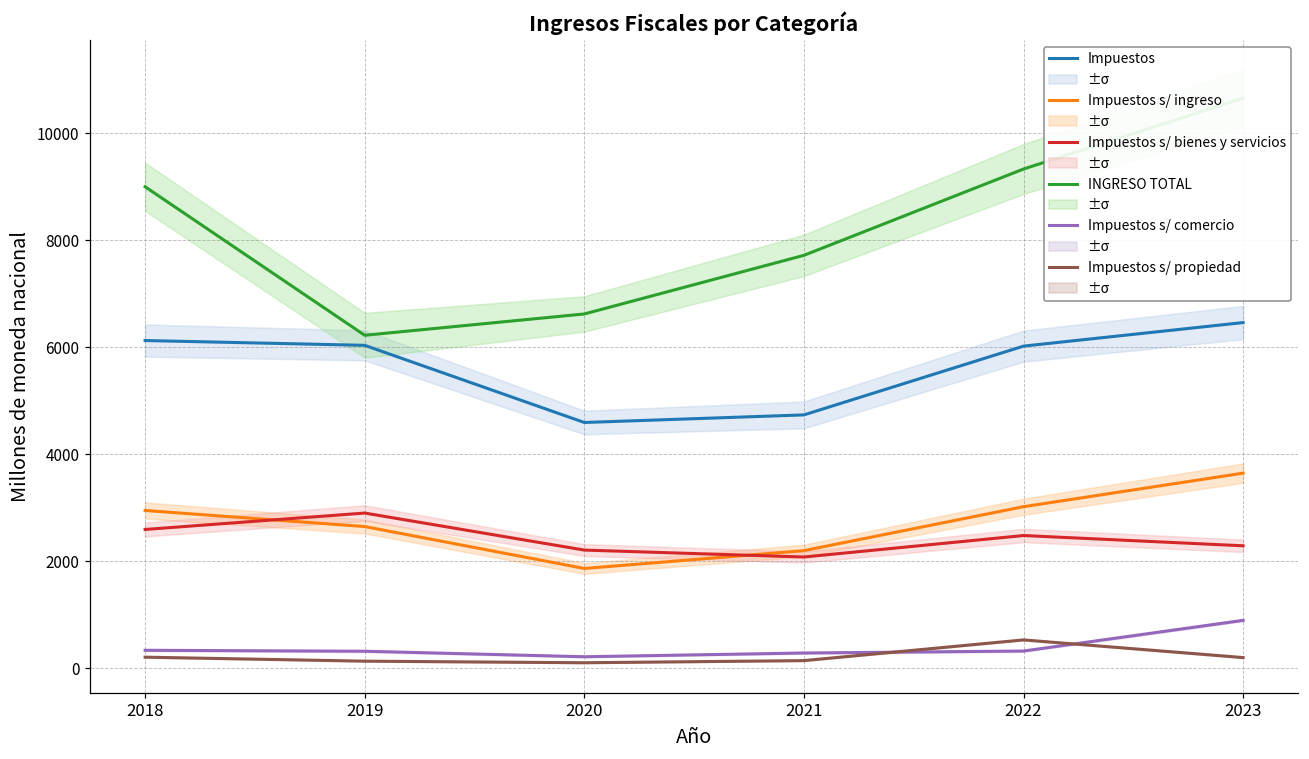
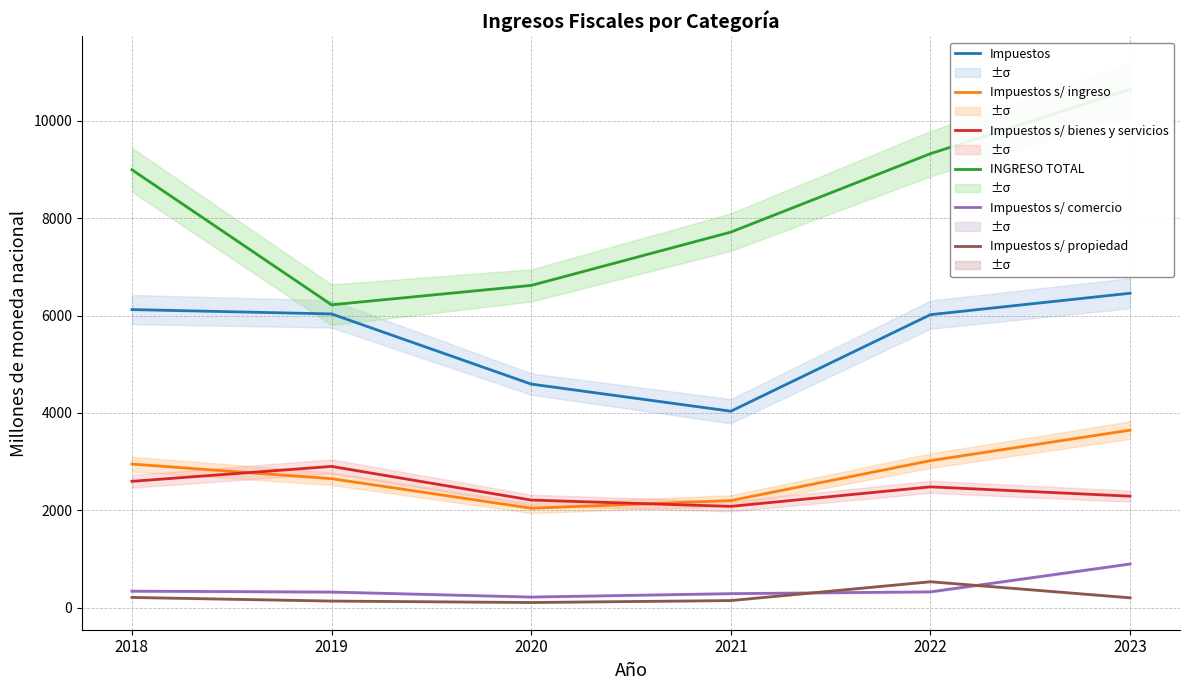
Impuestos s/ ingreso, 2020: 1900 -> 2000
Impuestos, 2021: 4700 -> 4000
